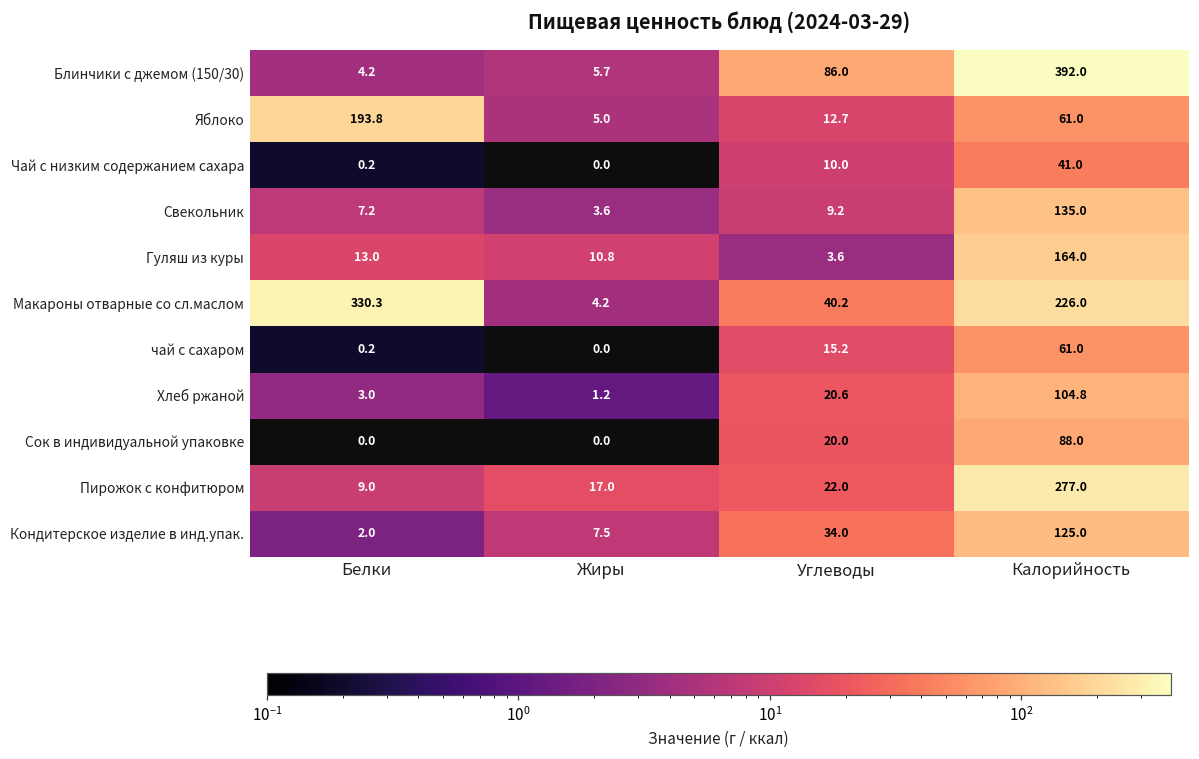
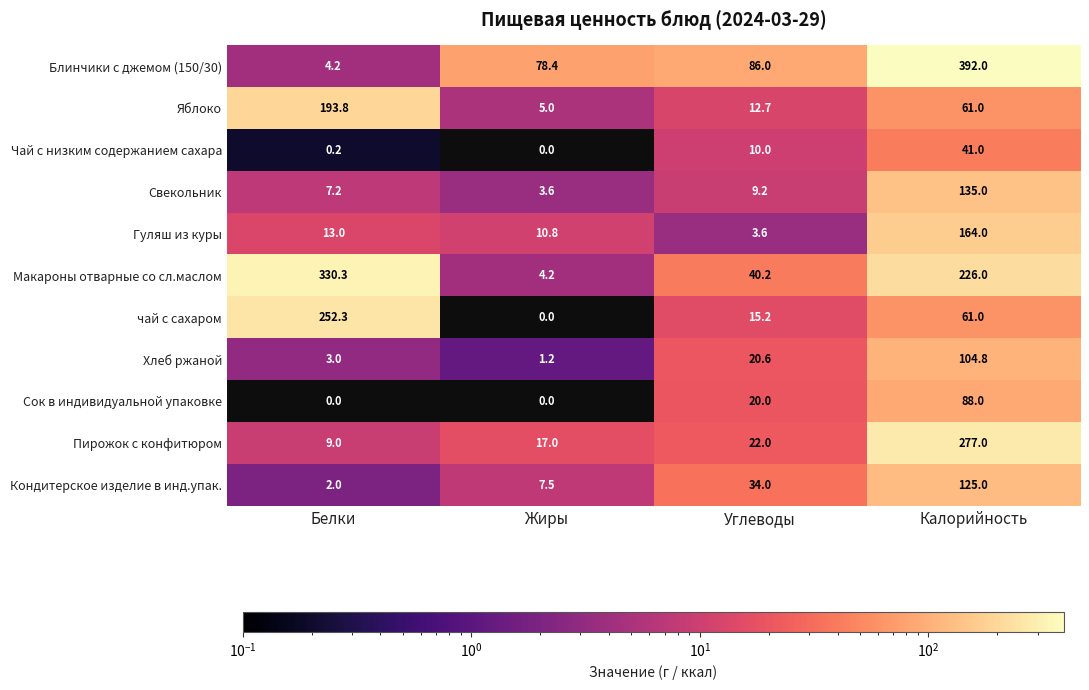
Блинчики с джемом (150/30), Жиры: 5.7 -> 78.4
чай с сахаром, Белки: 0.2 -> 252.3
